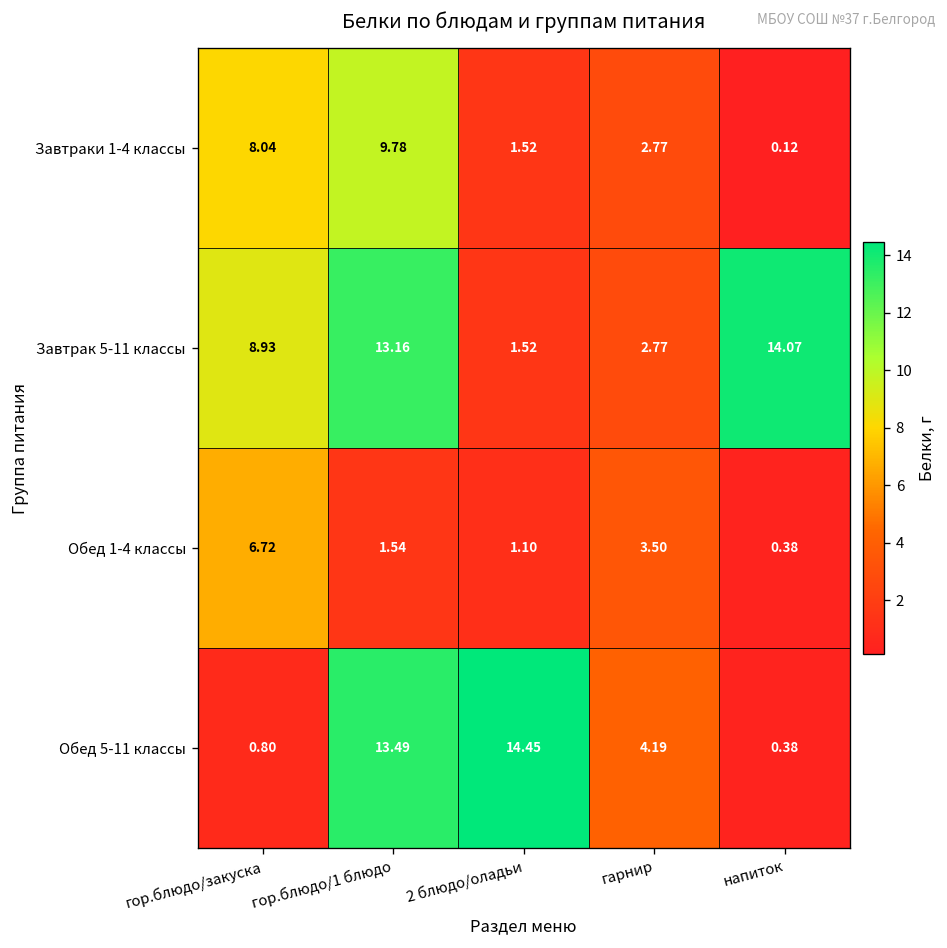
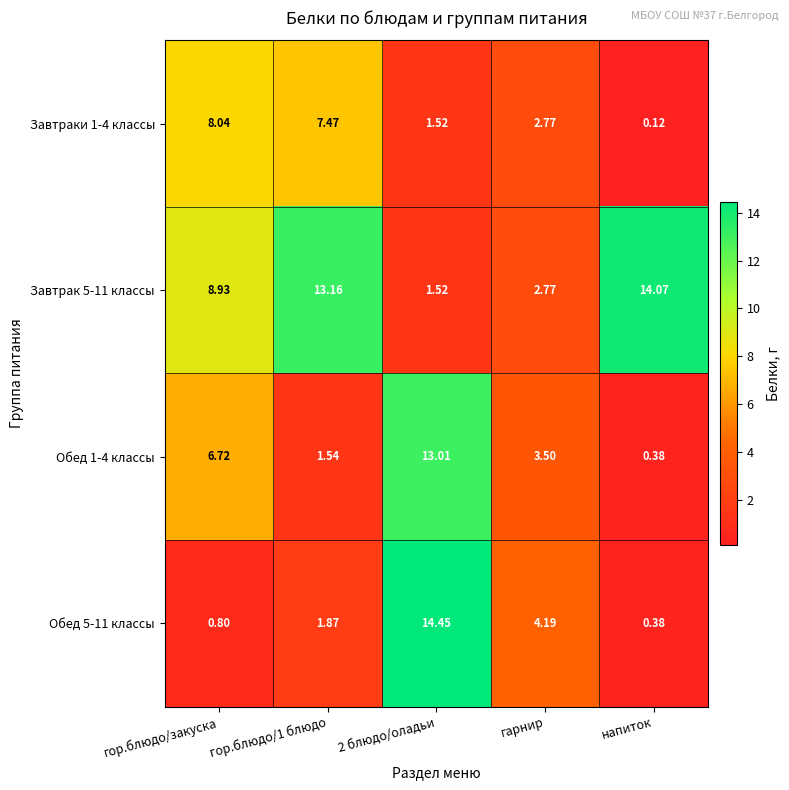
Завтраки 1-4 классы, гор.блюдо/1 блюдо: 9.78 -> 7.47
Обед 1-4 классы, 2 блюдо/оладьи: 1.10 -> 13.01
Обед 5-11 классы, гор.блюдо/1 блюдо: 13.49 -> 1.87
